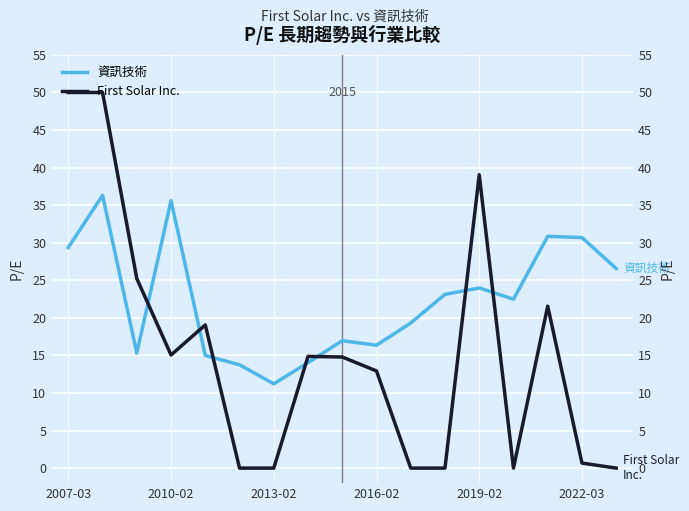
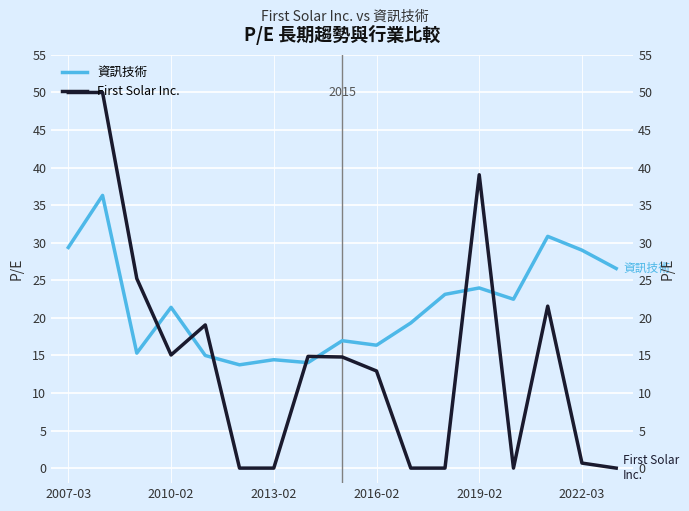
資訊技術, 2010-02: 36 -> 21
資訊技術, 2013-02: 11 -> 14
資訊技術, 2022-03: 31 -> 29
